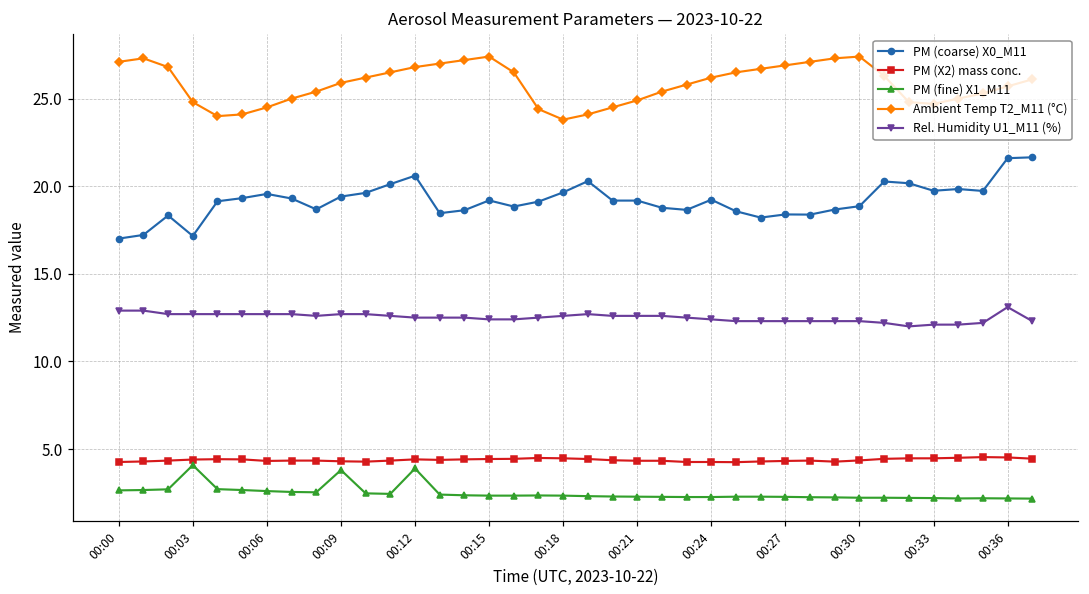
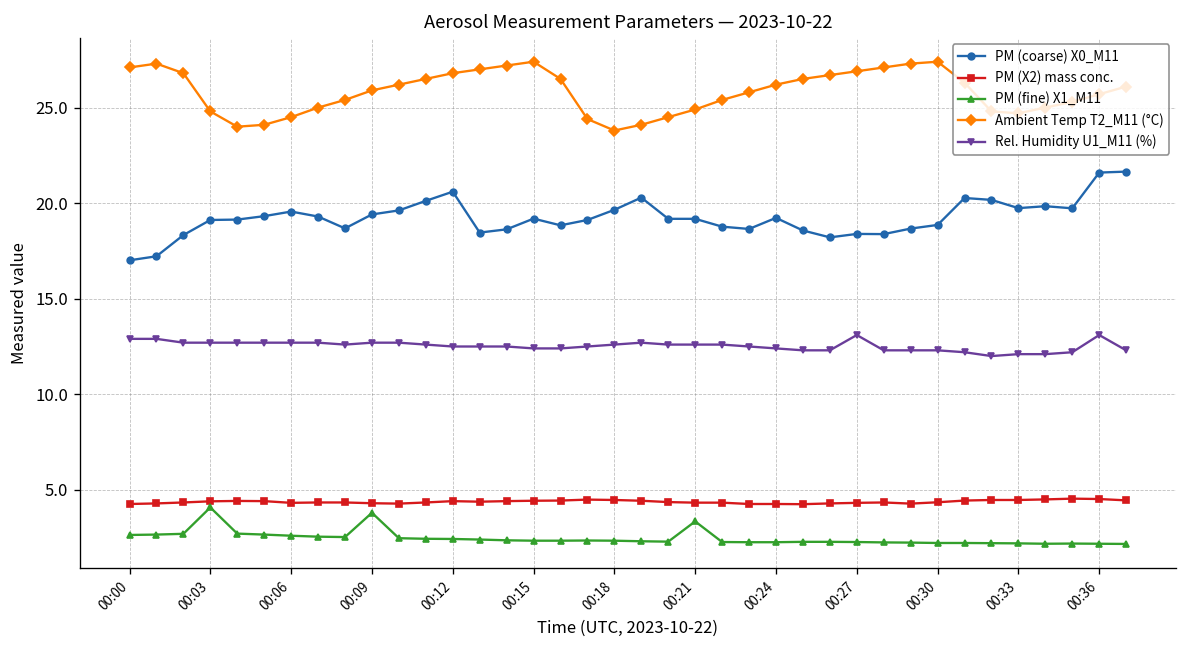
PM (coarse) X0_M11, 00:03: 17.2 -> 19.1
PM (fine) X1_M11, 00:12: 3.9 -> 2.4
PM (fine) X1_M11, 00:21: 2.3 -> 3.4
Rel. Humidity U1_M11 (%), 00:27: 12.3 -> 13.1
